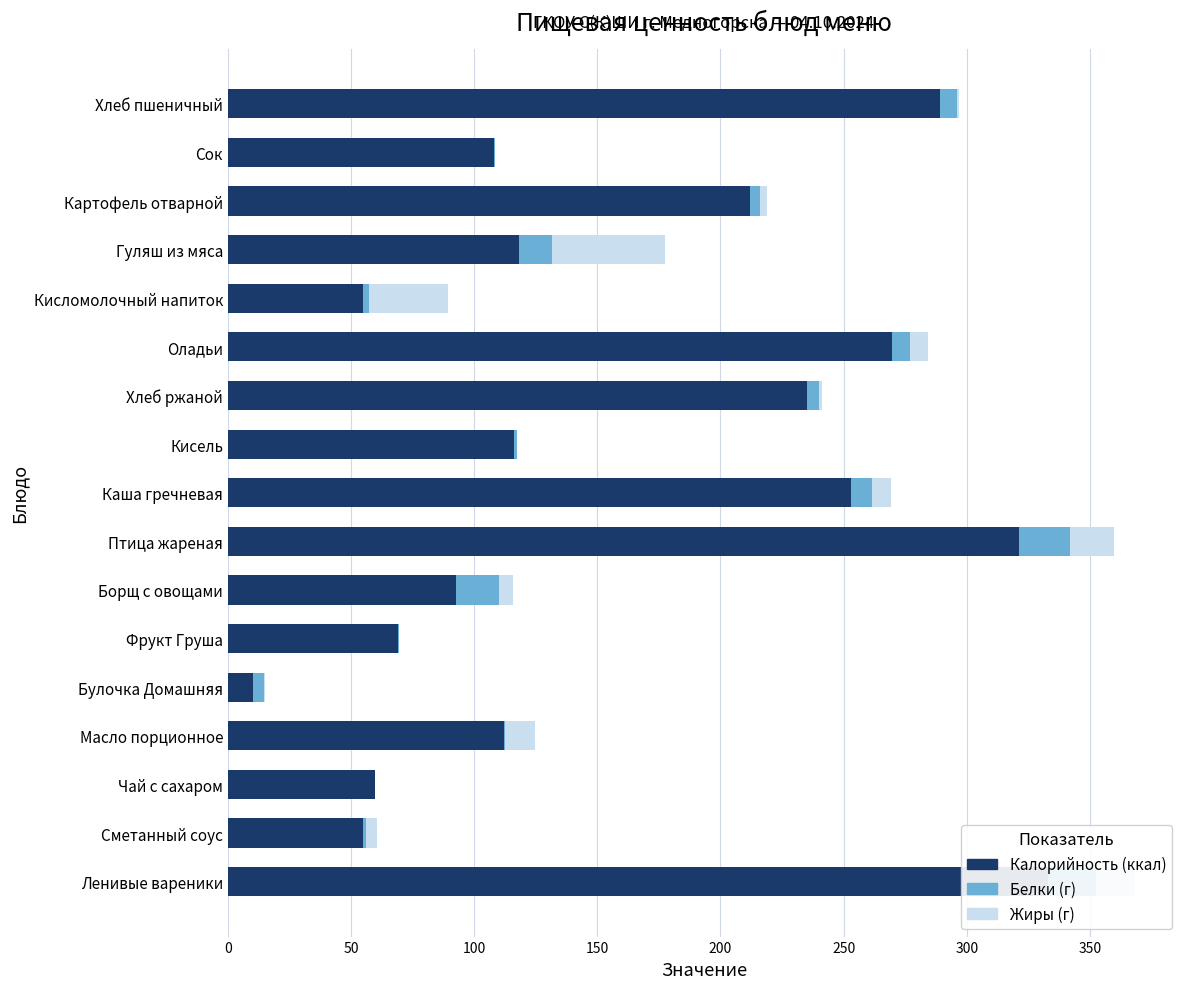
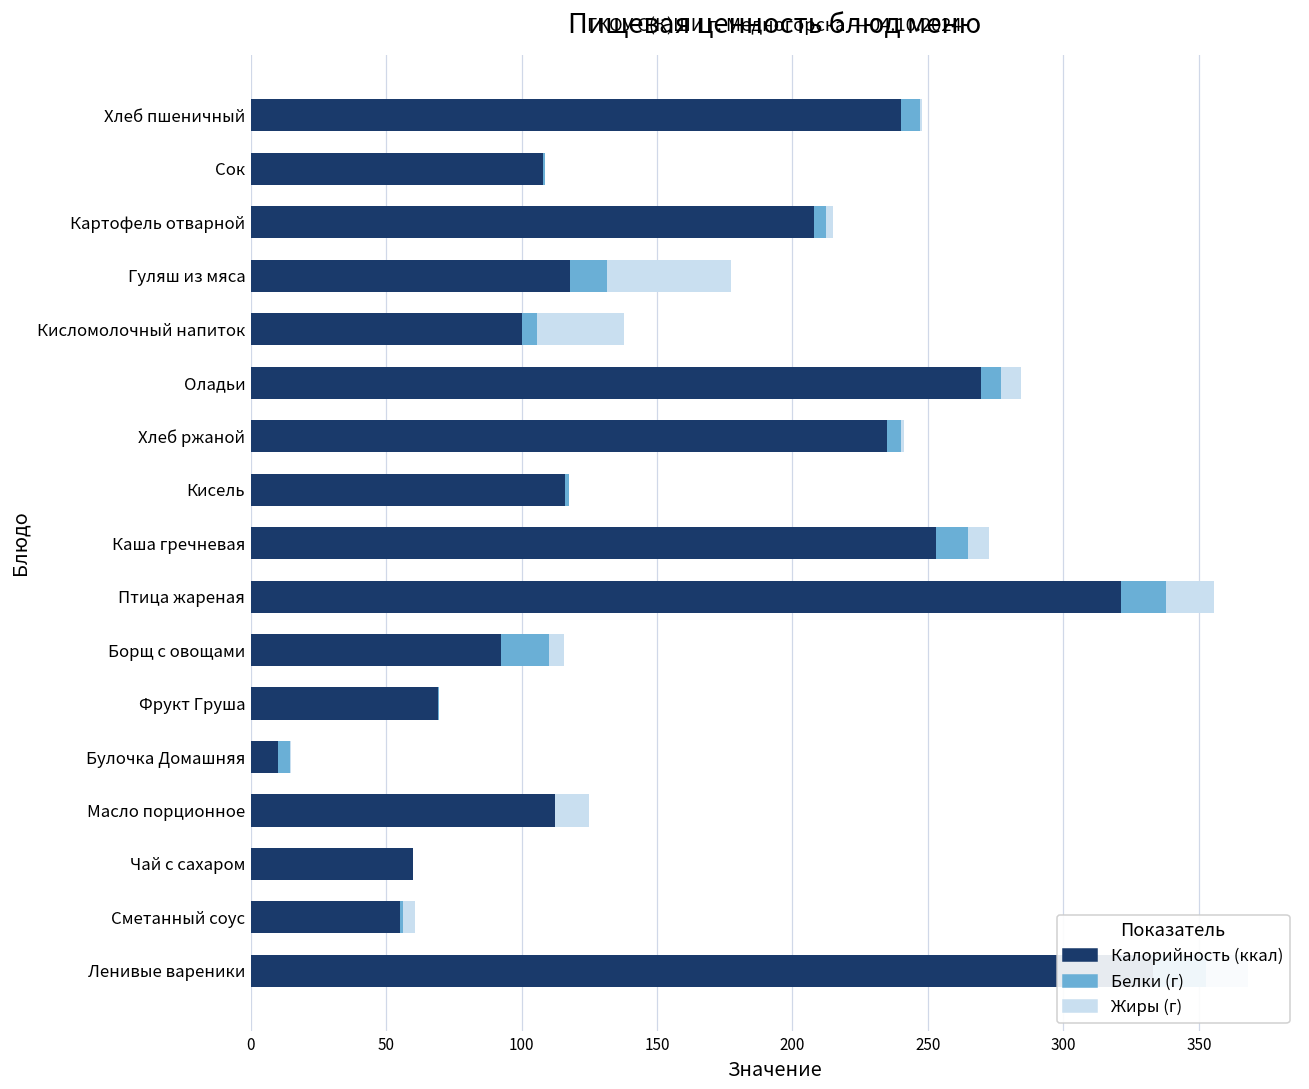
Калорийность (ккал), Хлеб пшеничный: 289 -> 240
Калорийность (ккал), Картофель отварной: 212 -> 208
Калорийность (ккал), Кисломолочный напиток: 55 -> 100
Белки (г), Кисломолочный напиток: 2 -> 6
Белки (г), Каша гречневая: 9 -> 12
Белки (г), Птица жареная: 21 -> 17
